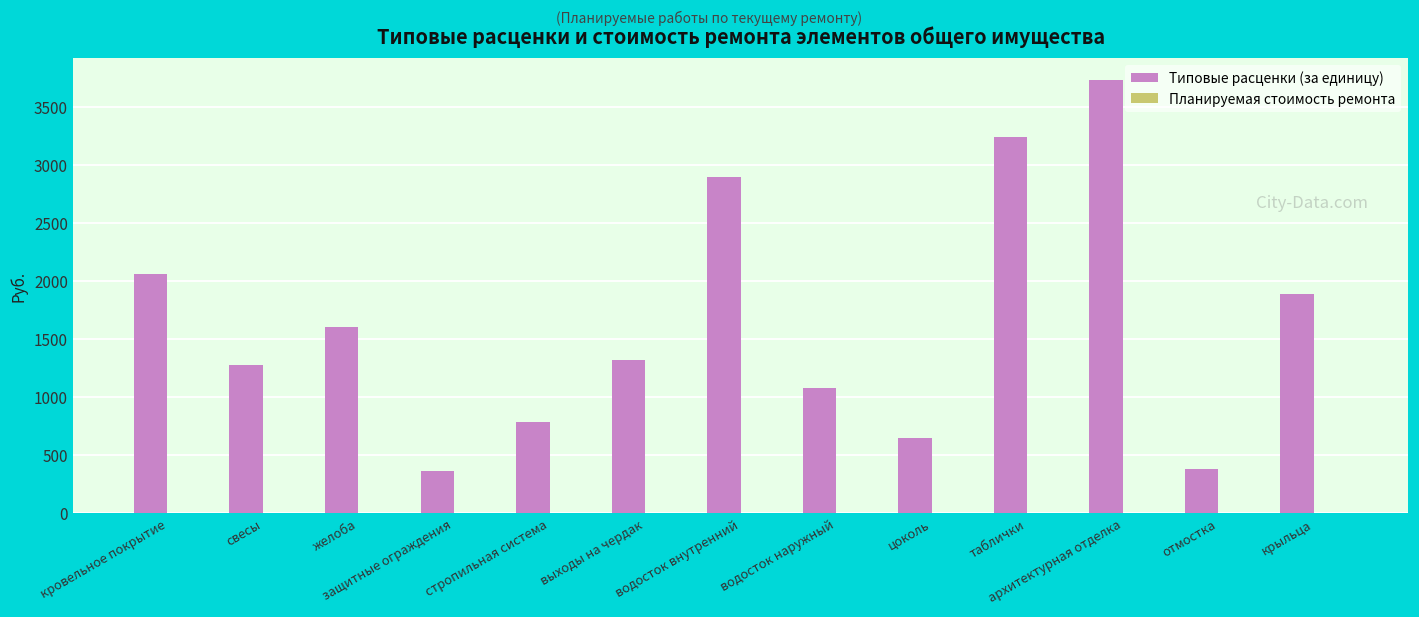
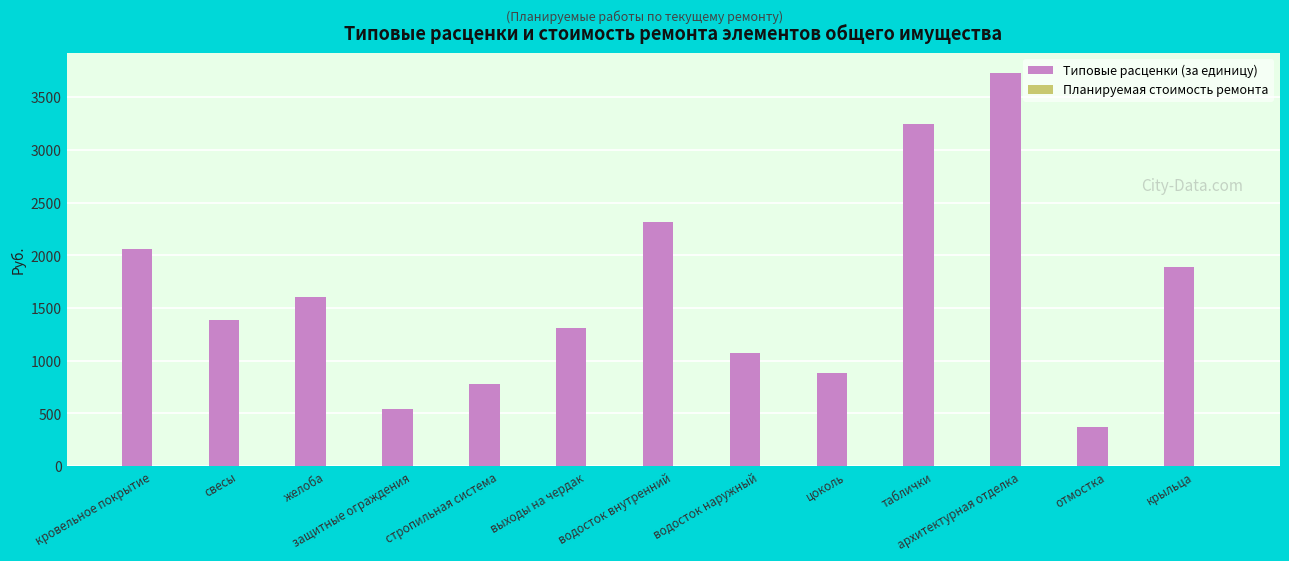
Типовые расценки (за единицу), свесы: 1270 -> 1390
Типовые расценки (за единицу), защитные ограждения: 360 -> 540
Типовые расценки (за единицу), водосток внутренний: 2890 -> 2310
Типовые расценки (за единицу), цоколь: 640 -> 880
